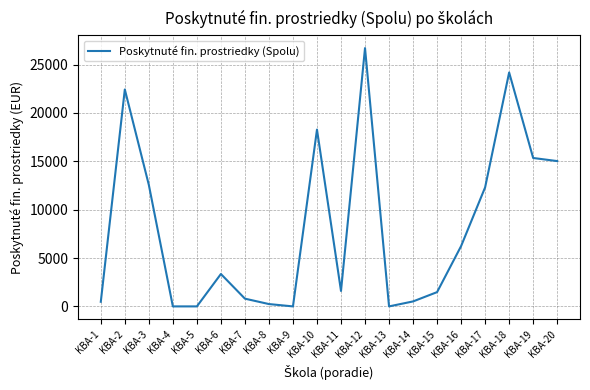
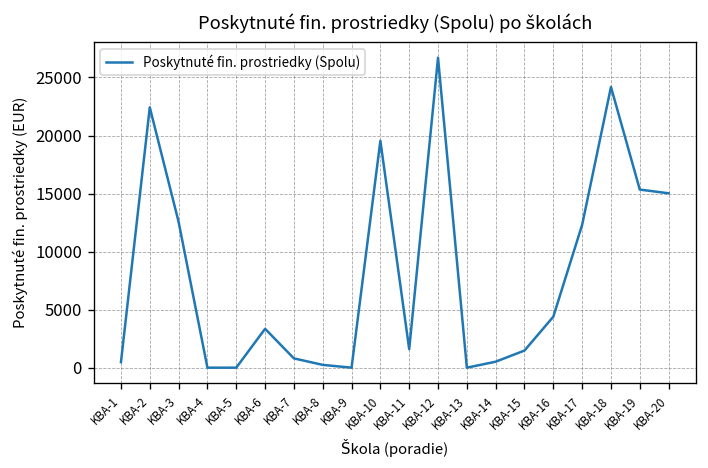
KBA-10: 18000 -> 20000
KBA-16: 6000 -> 4000
